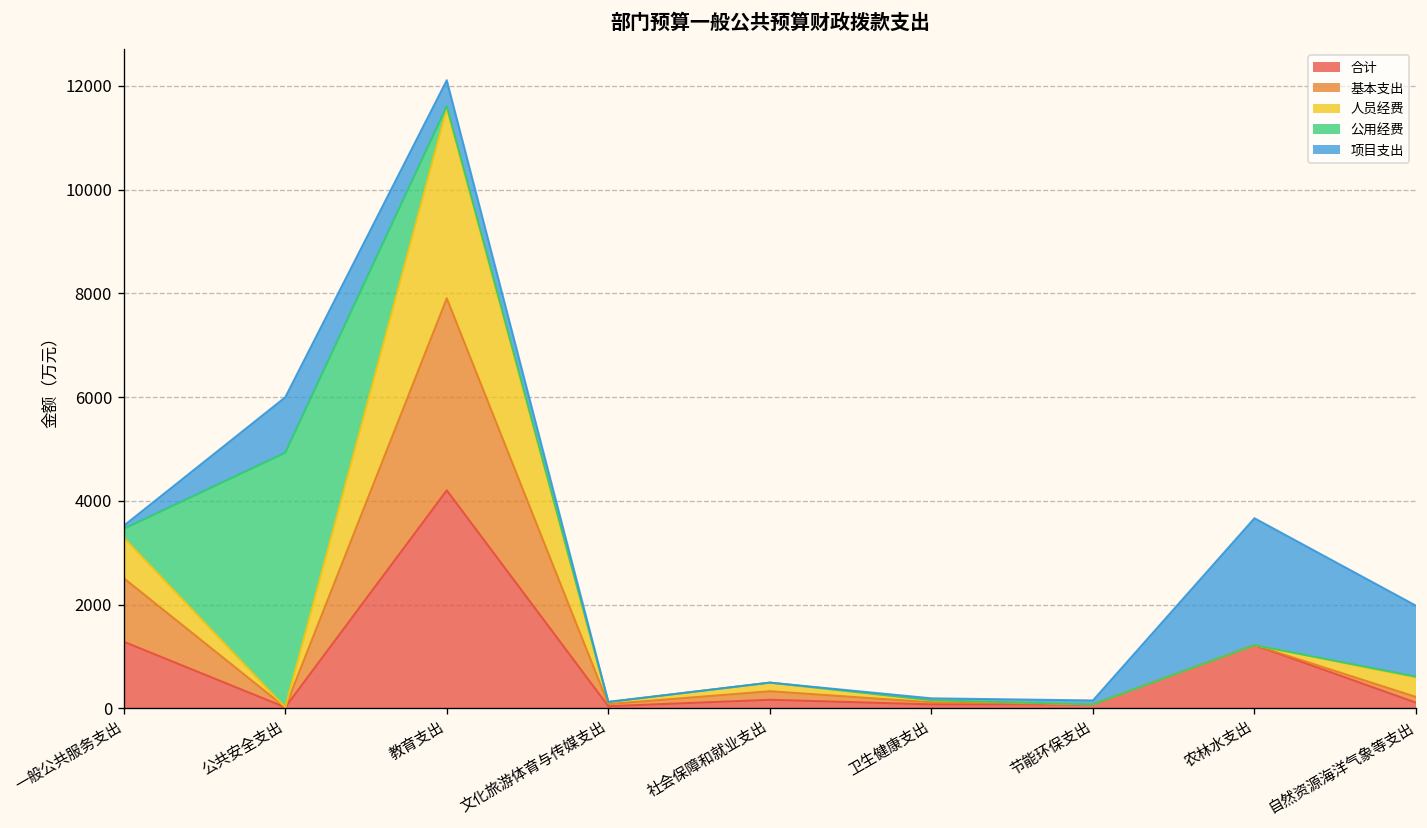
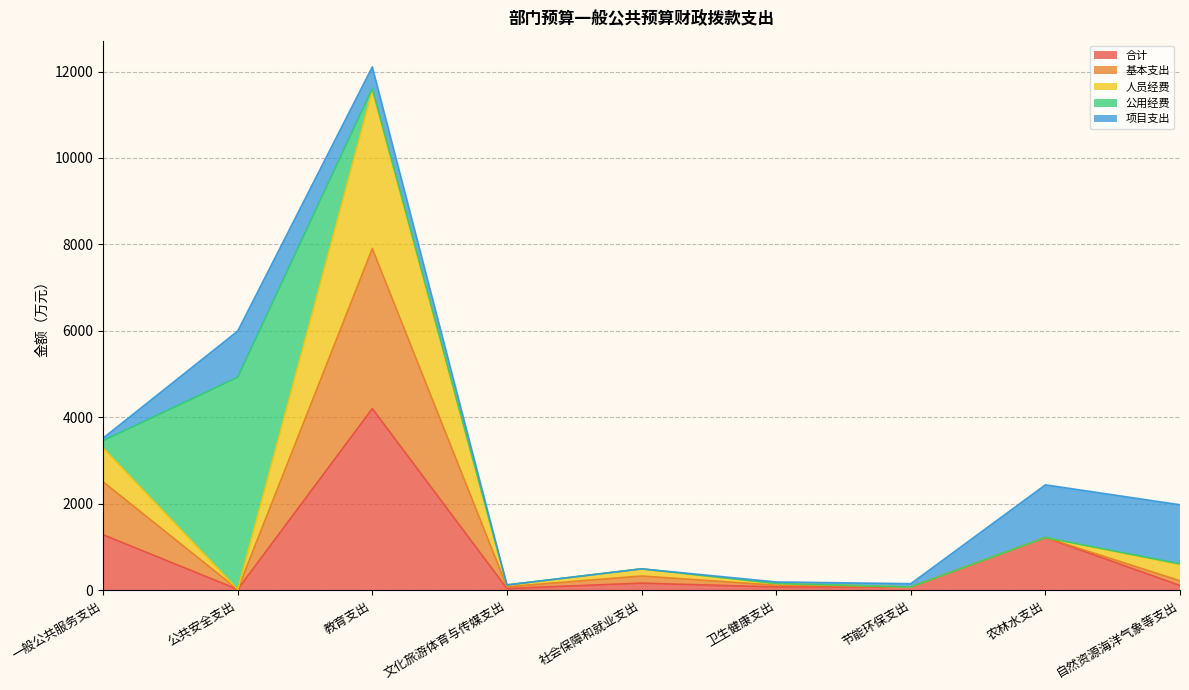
项目支出, 农林水支出: 2400 -> 1200
